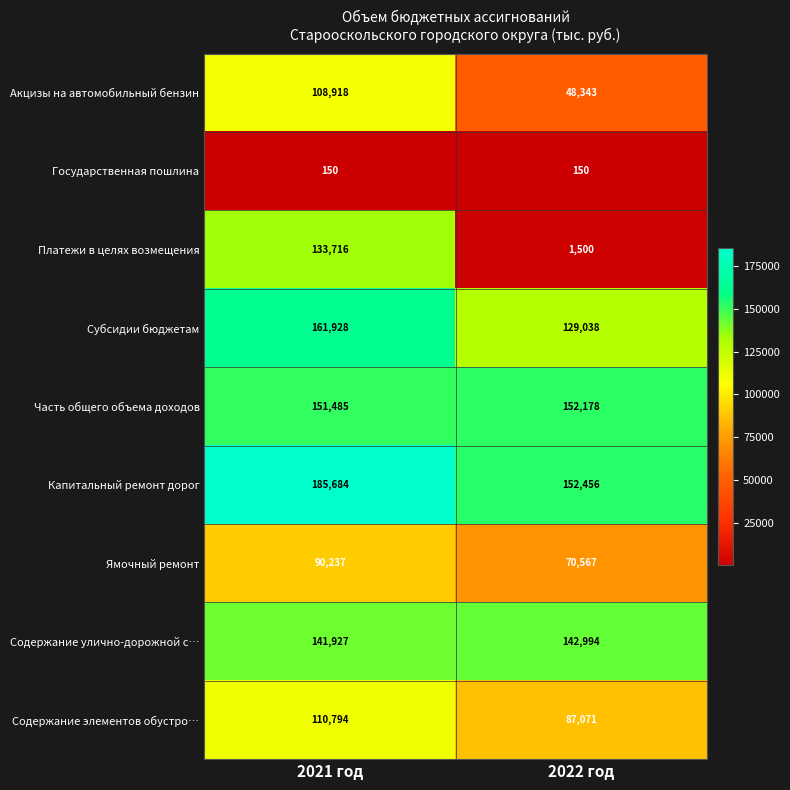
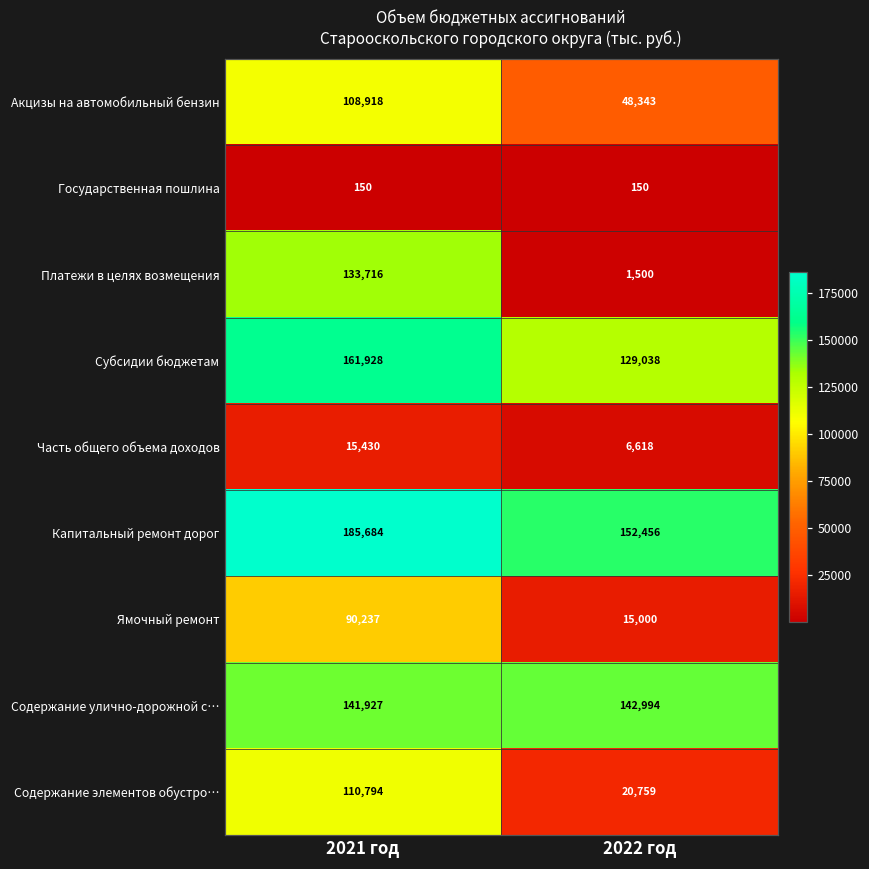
Часть общего объема доходов, 2021 год: 151,485 -> 15,430
Часть общего объема доходов, 2022 год: 152,178 -> 6,618
Ямочный ремонт, 2022 год: 70,567 -> 15,000
Содержание элементов обустро…, 2022 год: 87,071 -> 20,759
